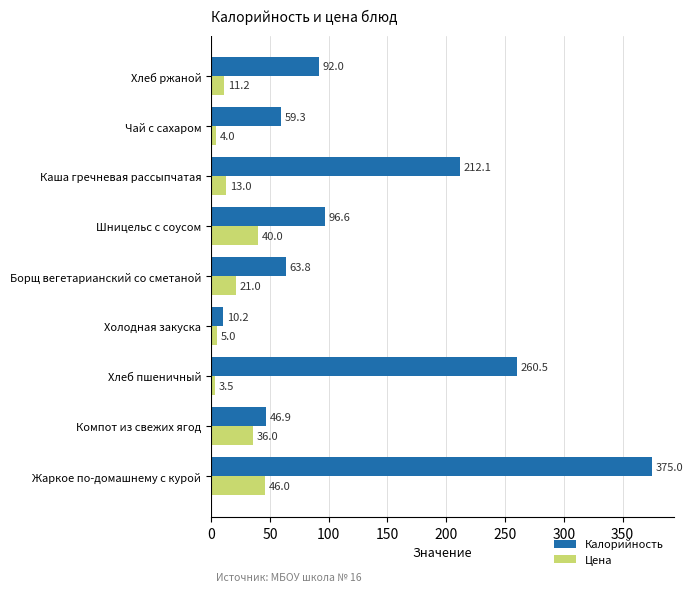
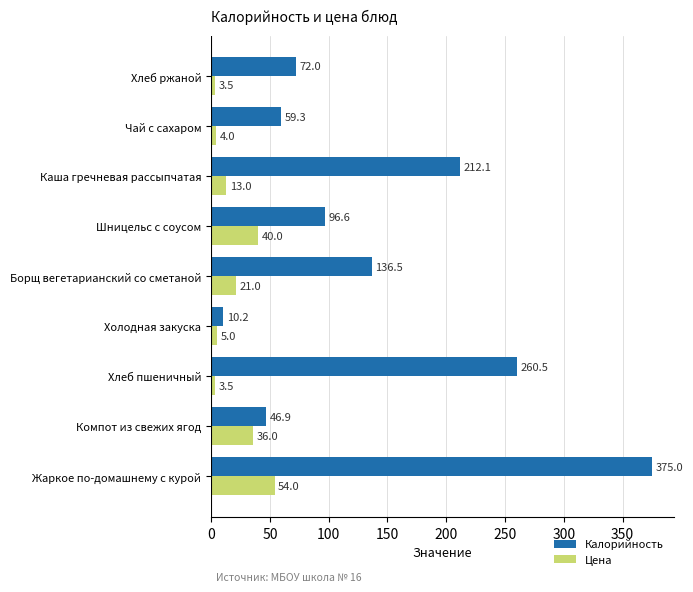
Калорийность, Хлеб ржаной: 92.0 -> 72.0
Цена, Хлеб ржаной: 11.2 -> 3.5
Калорийность, Борщ вегетарианский со сметаной: 63.8 -> 136.5
Цена, Жаркое по-домашнему с курой: 46.0 -> 54.0
